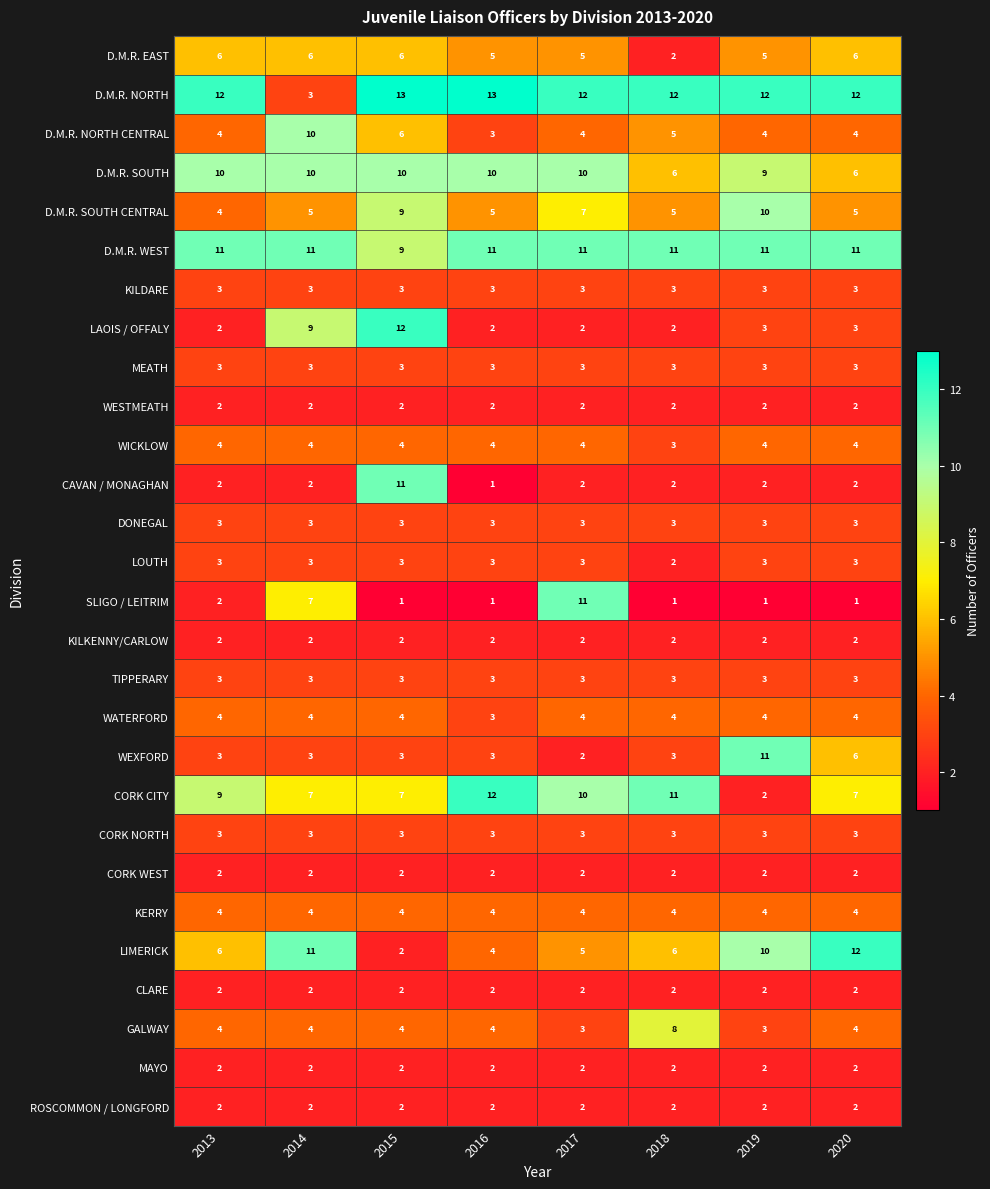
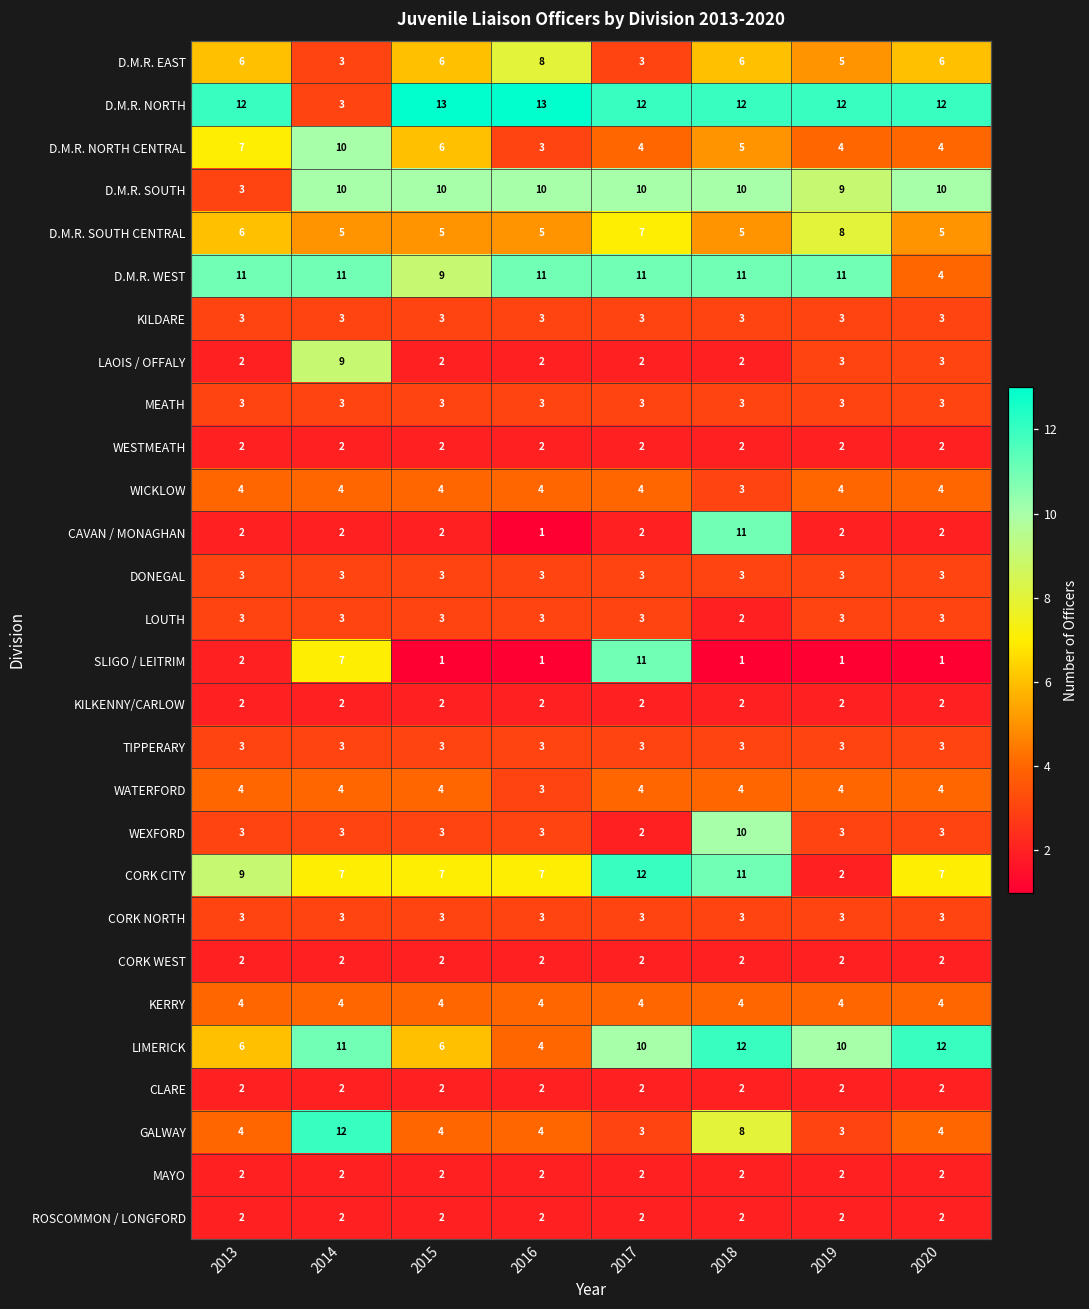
D.M.R. EAST, 2014: 6 -> 3
D.M.R. EAST, 2016: 5 -> 8
D.M.R. EAST, 2017: 5 -> 3
D.M.R. EAST, 2018: 2 -> 6
D.M.R. NORTH CENTRAL, 2013: 4 -> 7
D.M.R. SOUTH, 2013: 10 -> 3
D.M.R. SOUTH, 2018: 6 -> 10
D.M.R. SOUTH, 2020: 6 -> 10
D.M.R. SOUTH CENTRAL, 2013: 4 -> 6
D.M.R. SOUTH CENTRAL, 2015: 9 -> 5
D.M.R. SOUTH CENTRAL, 2019: 10 -> 8
D.M.R. WEST, 2020: 11 -> 4
LAOIS / OFFALY, 2015: 12 -> 2
CAVAN / MONAGHAN, 2015: 11 -> 2
CAVAN / MONAGHAN, 2018: 2 -> 11
WEXFORD, 2018: 3 -> 10
WEXFORD, 2019: 11 -> 3
WEXFORD, 2020: 6 -> 3
CORK CITY, 2016: 12 -> 7
CORK CITY, 2017: 10 -> 12
LIMERICK, 2015: 2 -> 6
LIMERICK, 2017: 5 -> 10
LIMERICK, 2018: 6 -> 12
GALWAY, 2014: 4 -> 12
